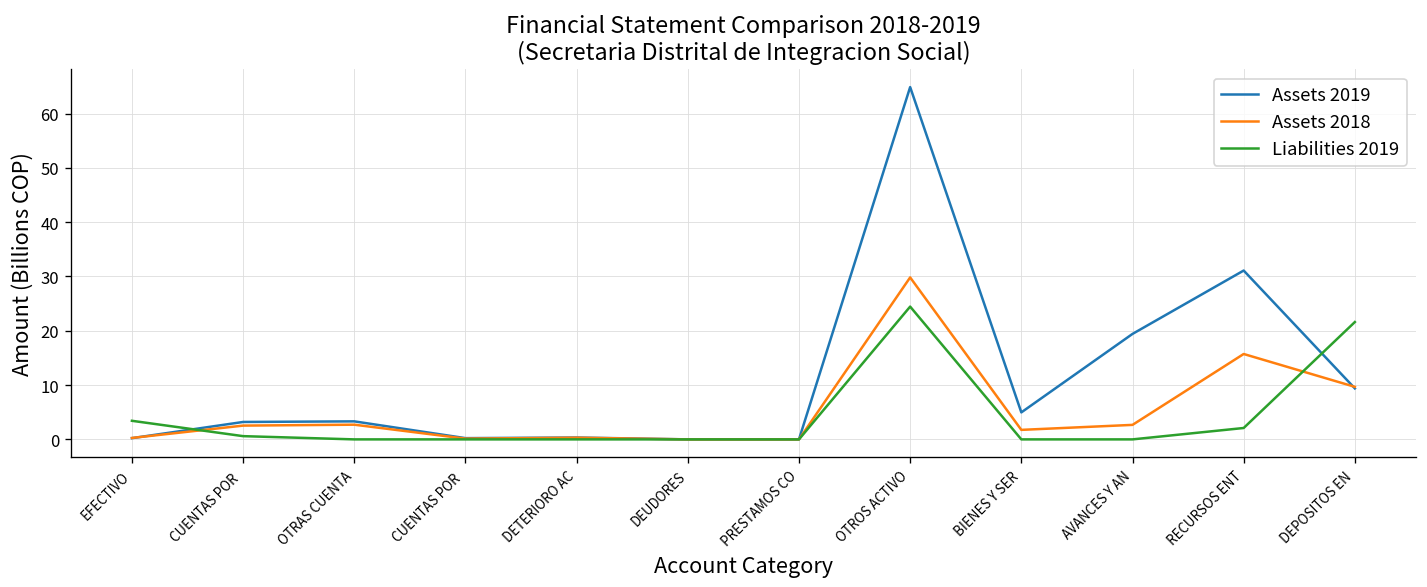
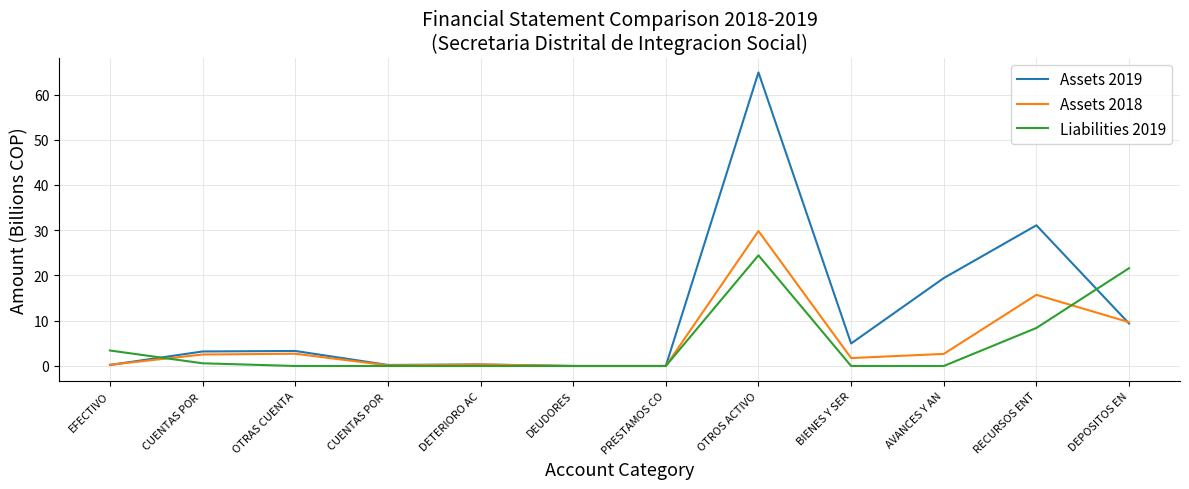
Liabilities 2019, RECURSOS ENT: 2 -> 8
